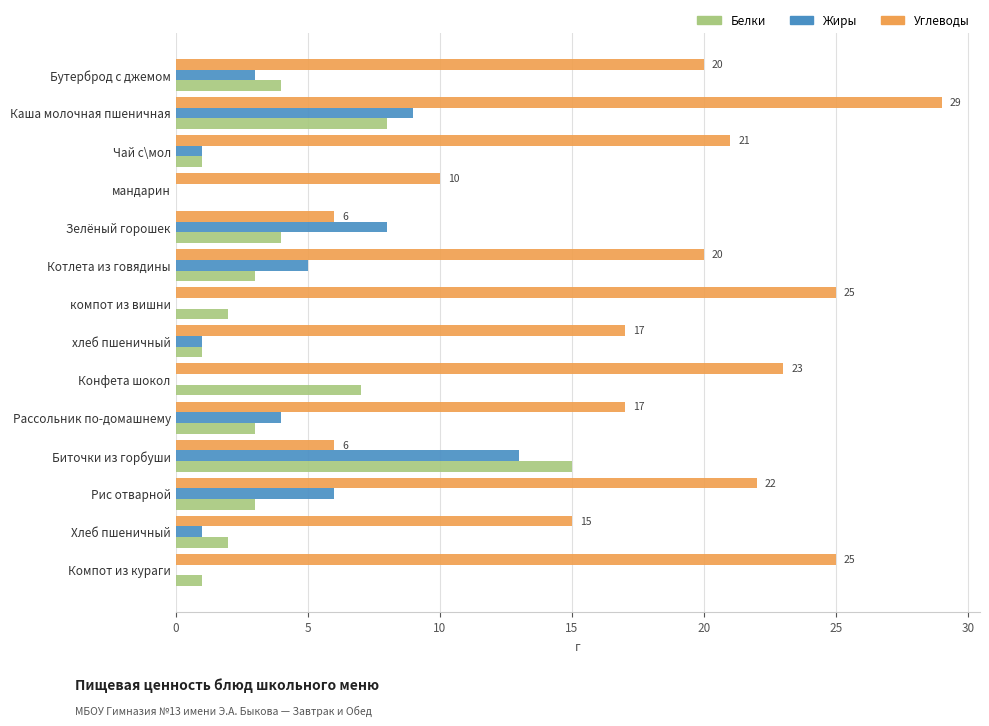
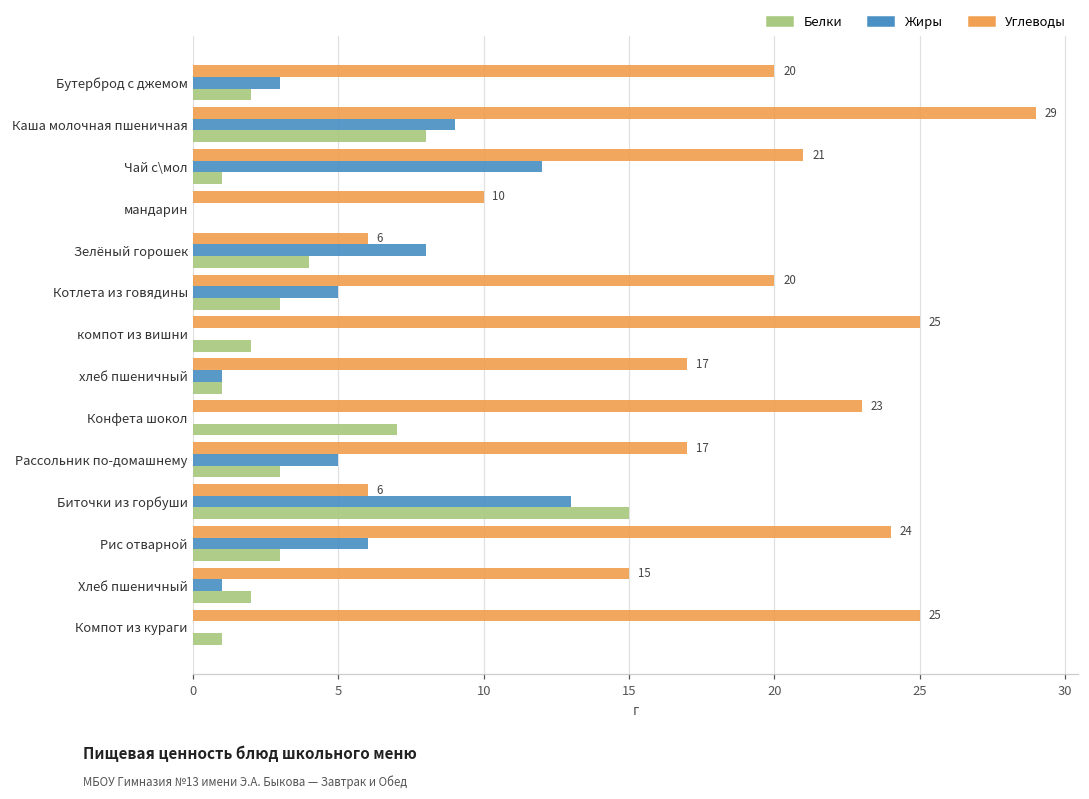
Белки, Бутерброд с джемом: 4 -> 2
Жиры, Чай с\мол: 1 -> 12
Жиры, Рассольник по-домашнему: 4 -> 5
Углеводы, Рис отварной: 22 -> 24
